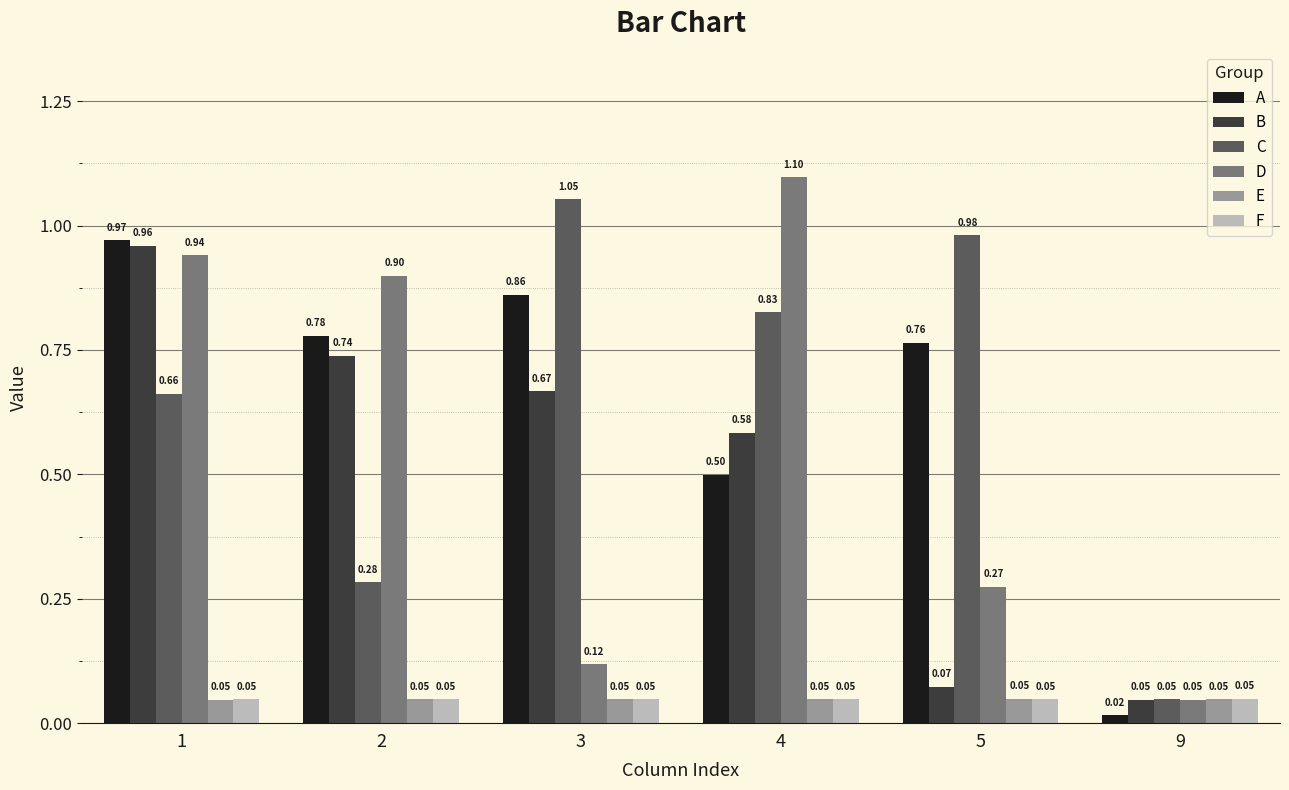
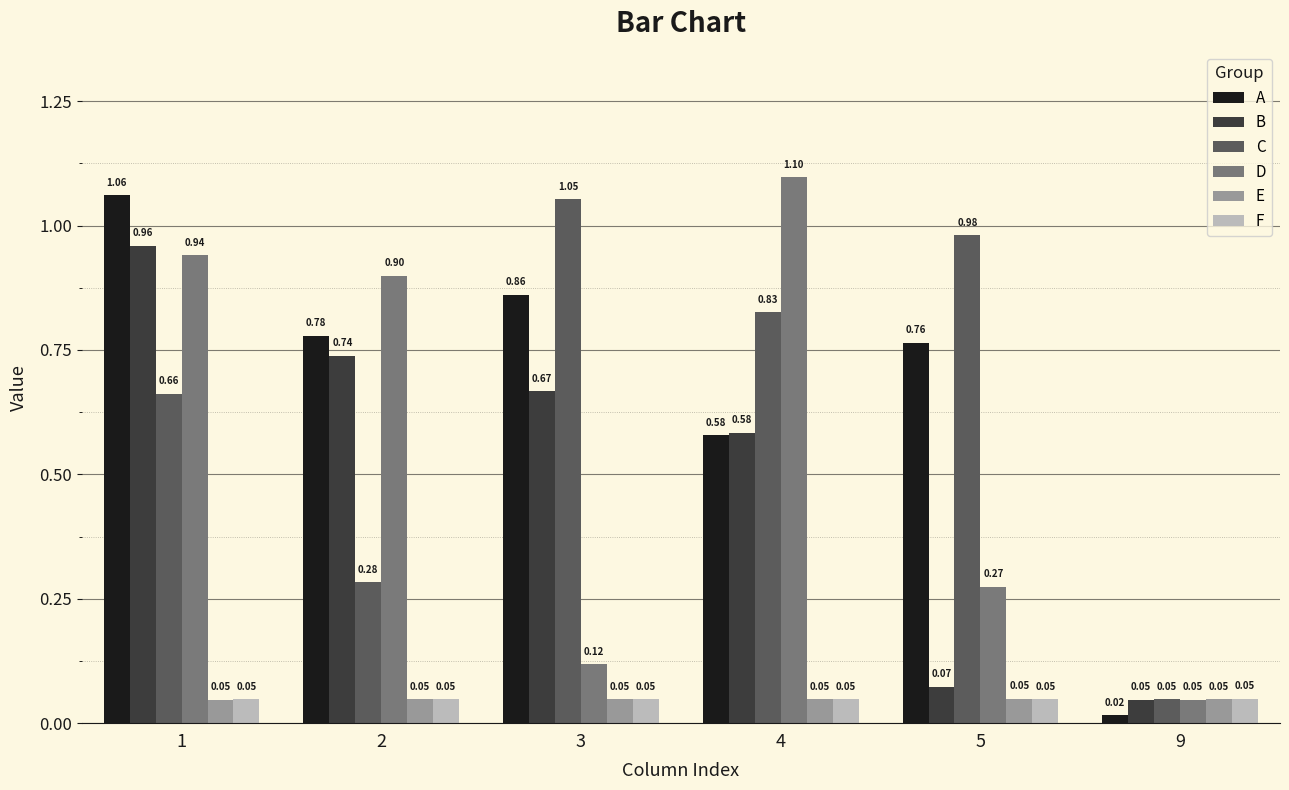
A, 1: 0.97 -> 1.06
A, 4: 0.50 -> 0.58
